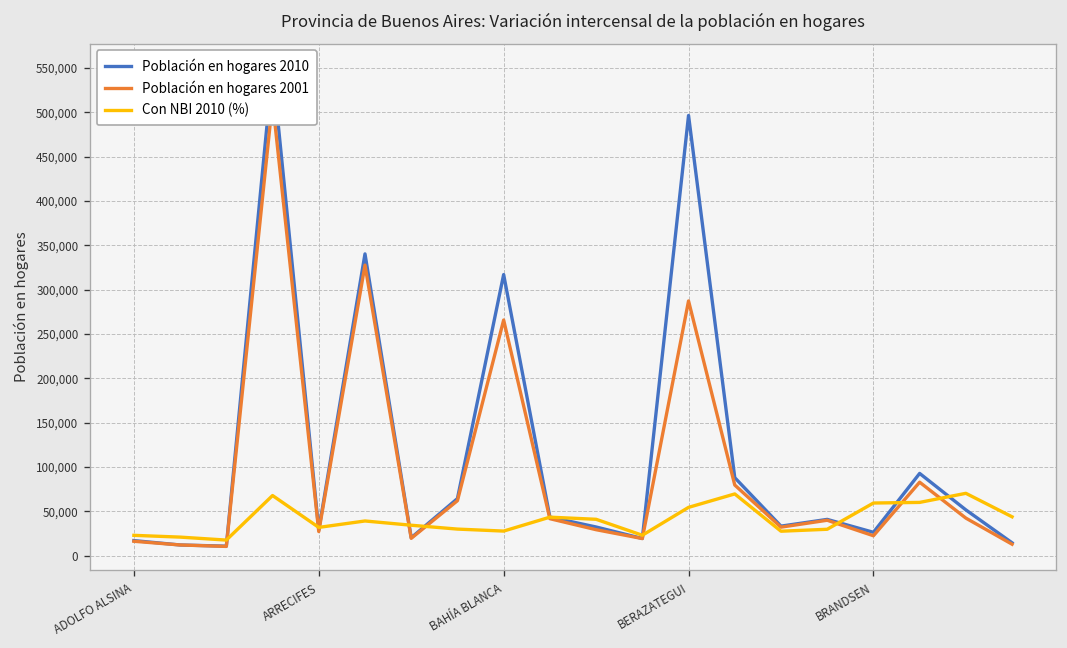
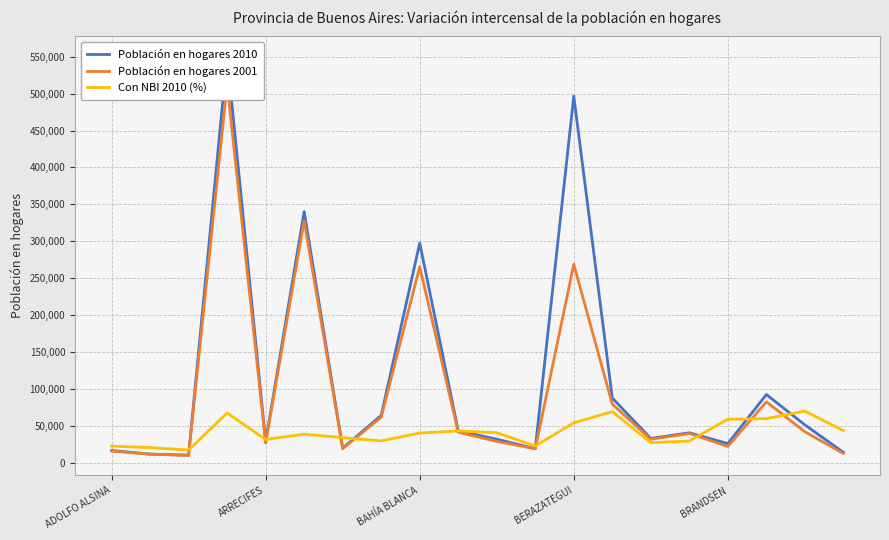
Población en hogares 2010, BAHÍA BLANCA: 320,000 -> 300,000
Con NBI 2010 (%), BAHÍA BLANCA: 30,000 -> 40,000
Población en hogares 2001, BERAZATEGUI: 290,000 -> 270,000
